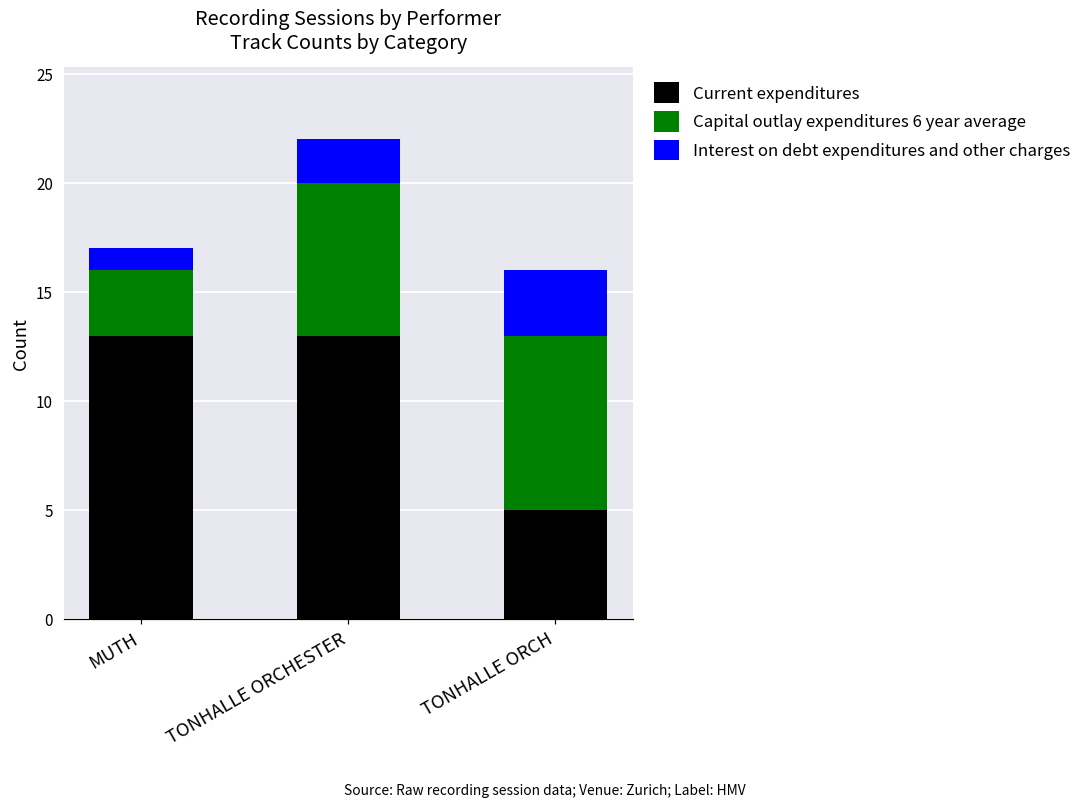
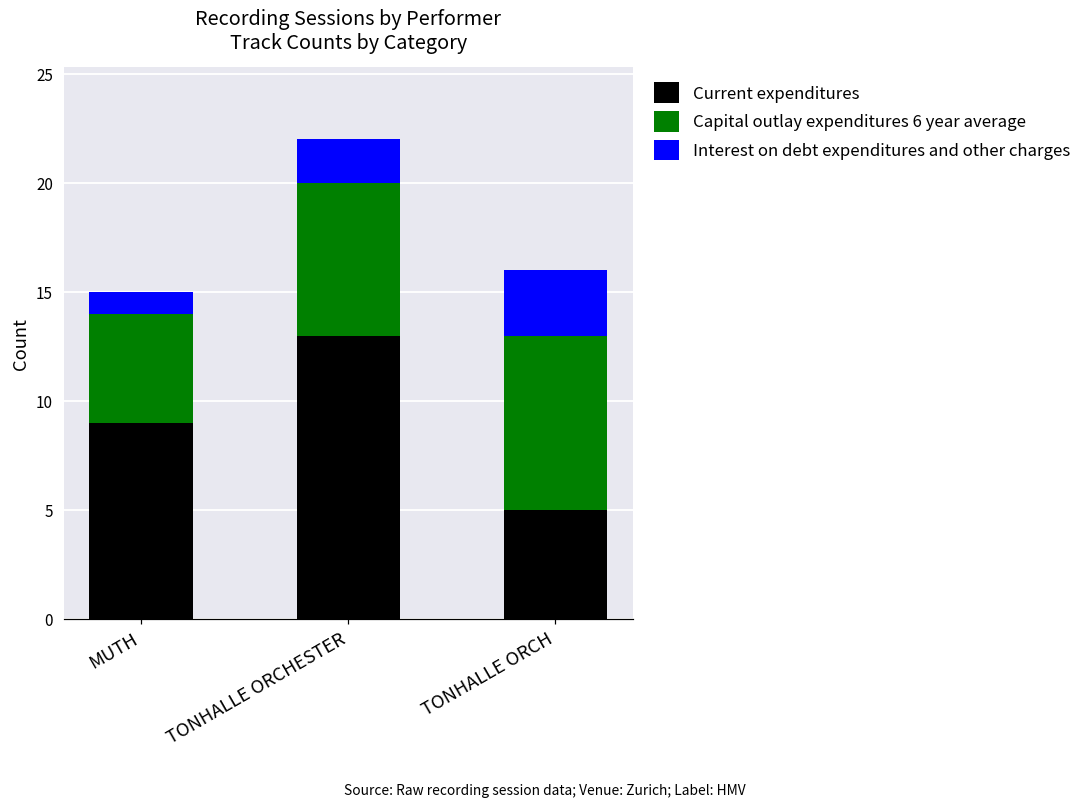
Current expenditures, MUTH: 13 -> 9
Capital outlay expenditures 6 year average, MUTH: 3 -> 5
